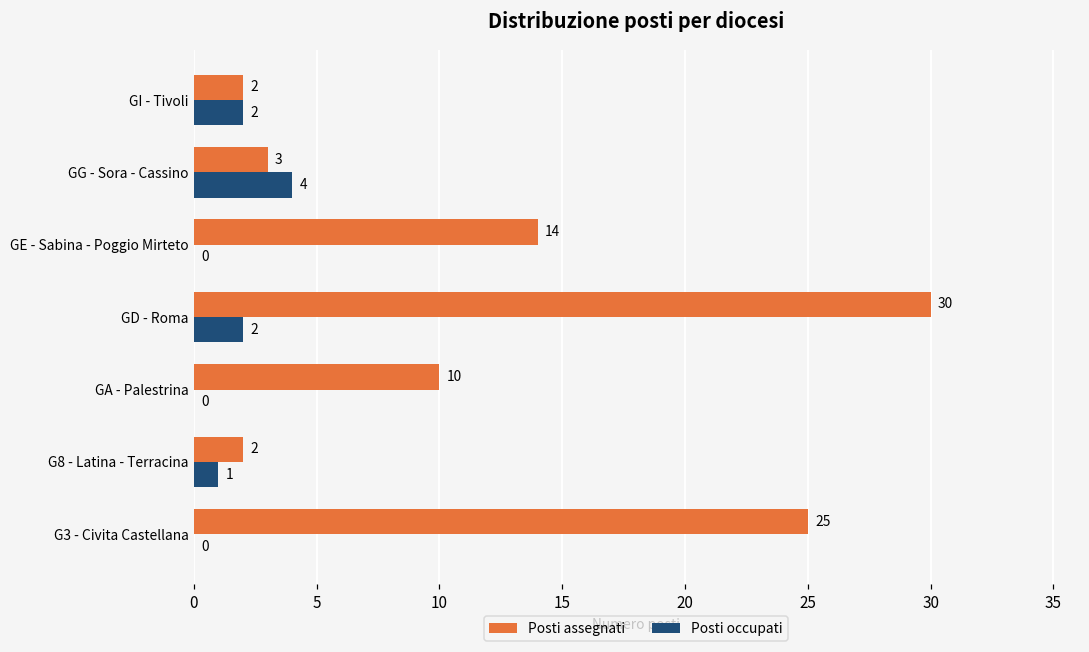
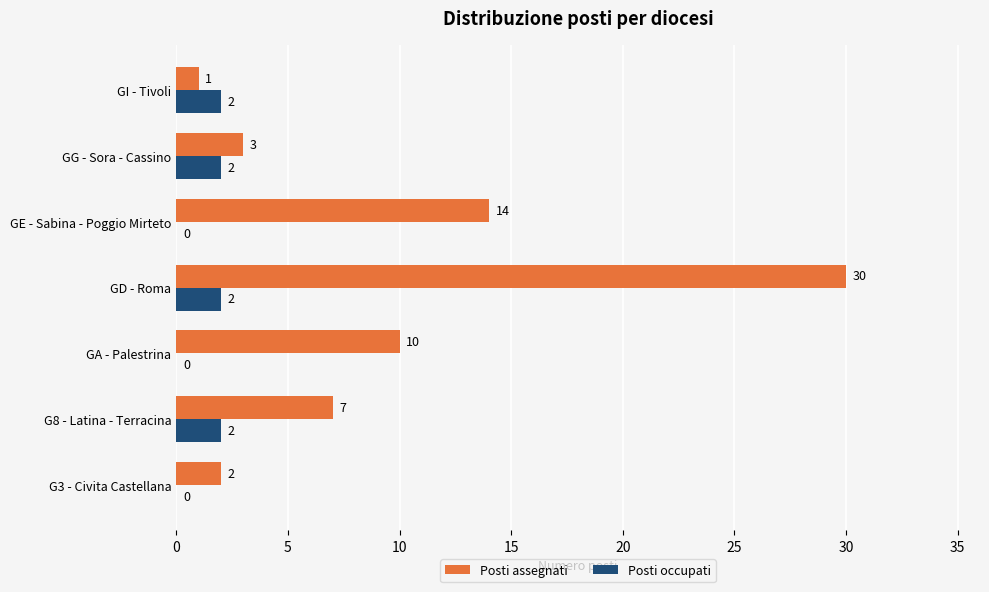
Posti assegnati, GI - Tivoli: 2 -> 1
Posti occupati, GG - Sora - Cassino: 4 -> 2
Posti assegnati, G8 - Latina - Terracina: 2 -> 7
Posti occupati, G8 - Latina - Terracina: 1 -> 2
Posti assegnati, G3 - Civita Castellana: 25 -> 2
